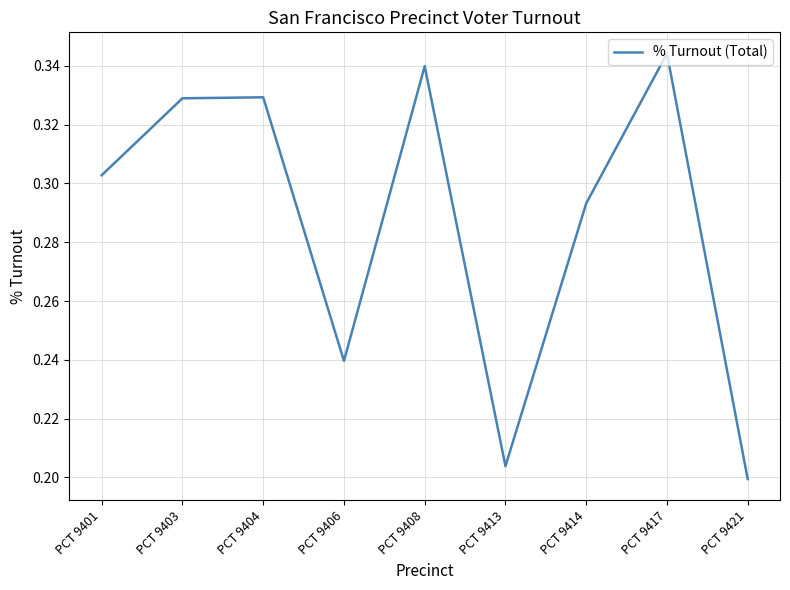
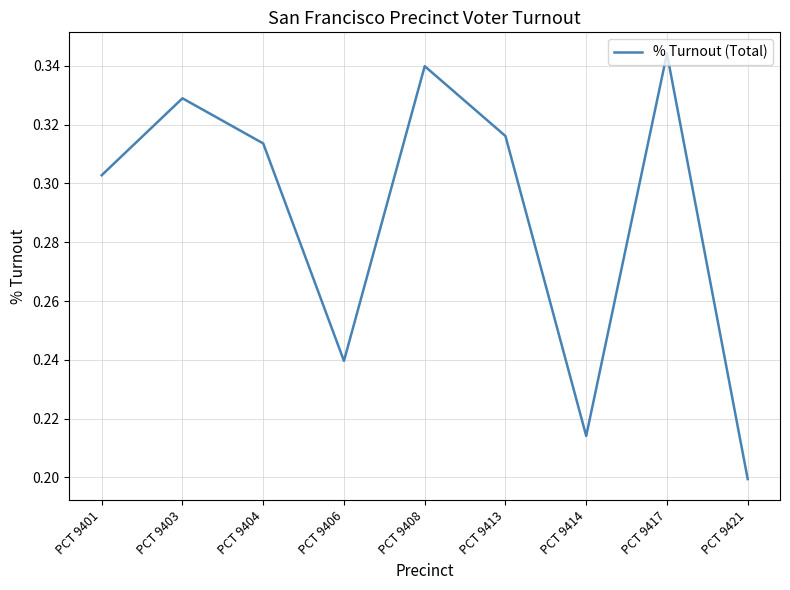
PCT 9404: 0.329 -> 0.314
PCT 9413: 0.204 -> 0.316
PCT 9414: 0.293 -> 0.214
